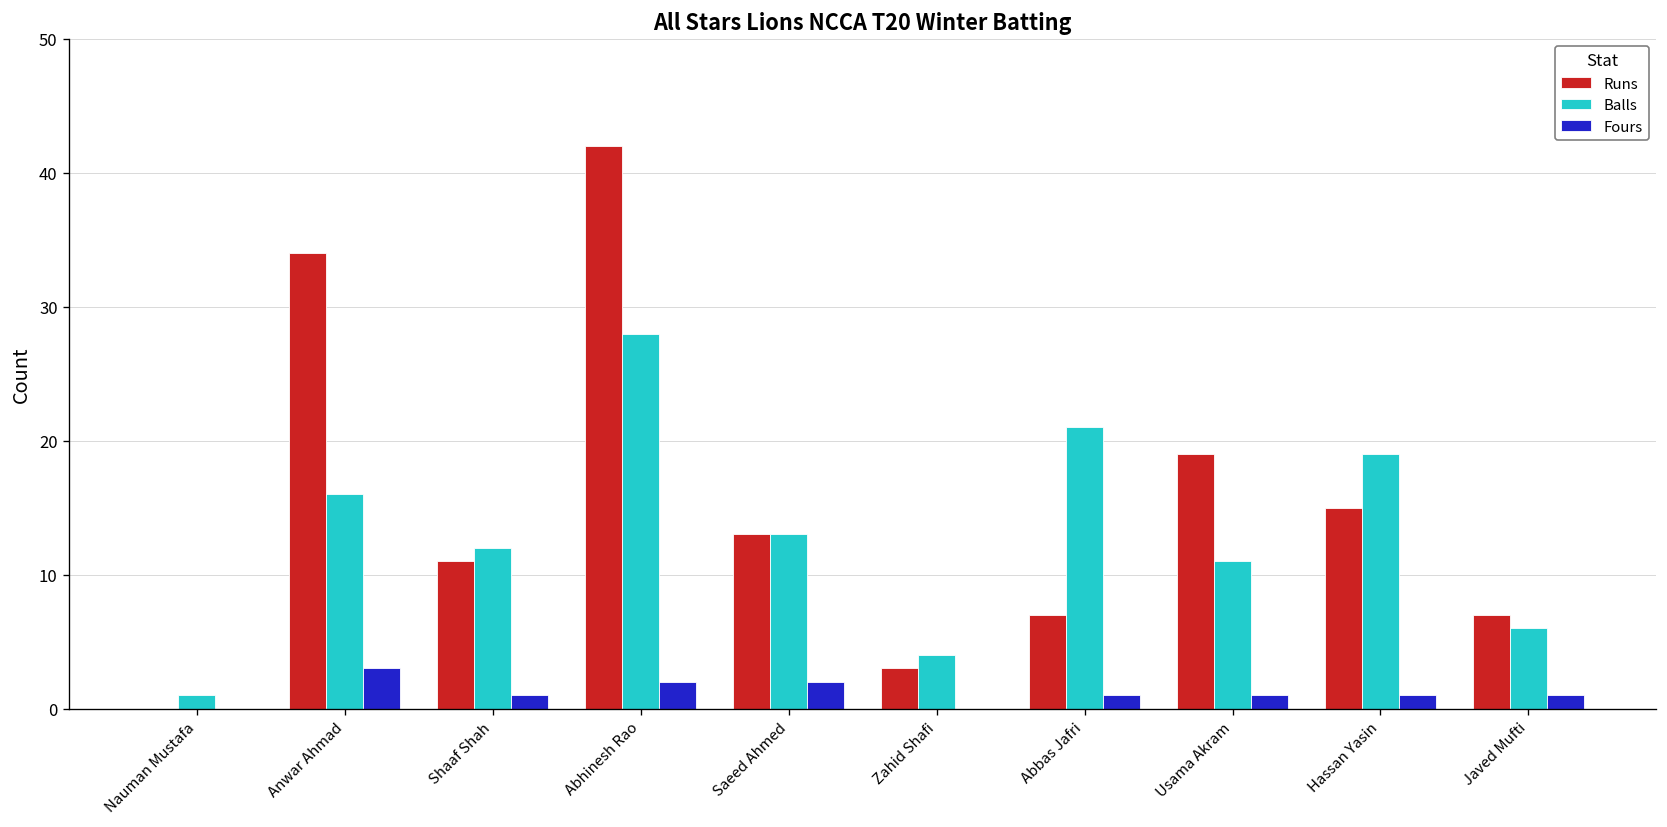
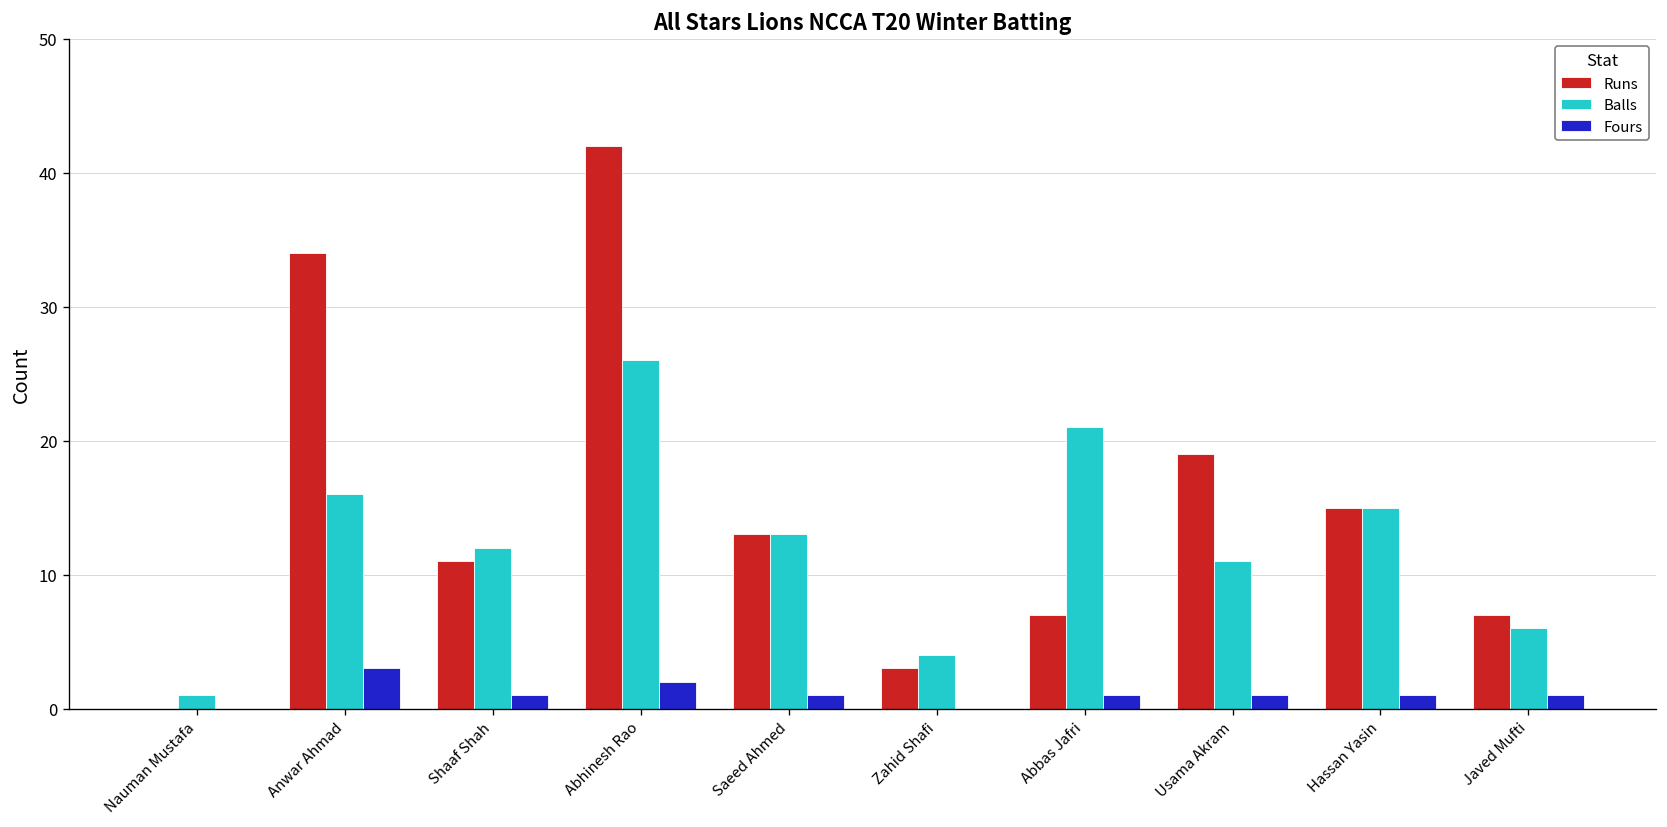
Balls, Abhinesh Rao: 28 -> 26
Fours, Saeed Ahmed: 2 -> 1
Balls, Hassan Yasin: 19 -> 15
